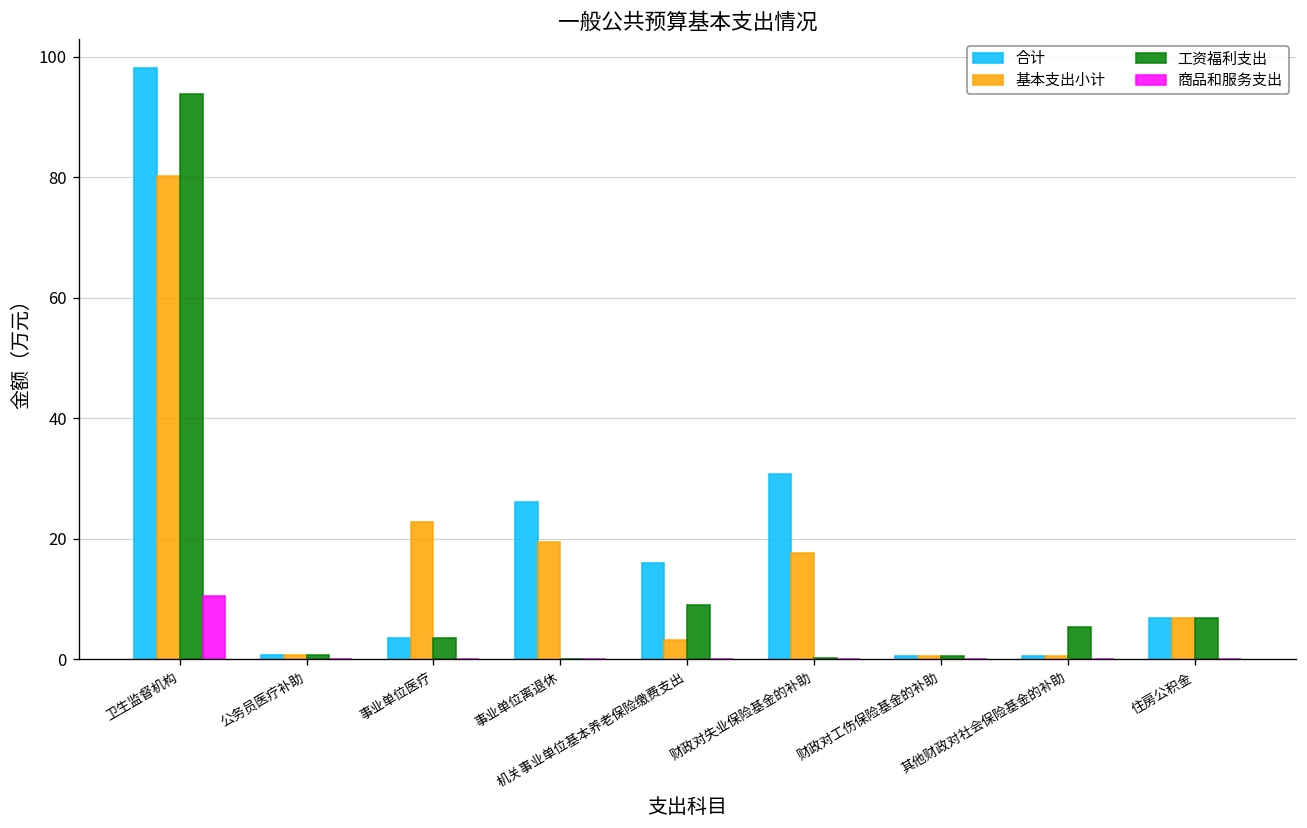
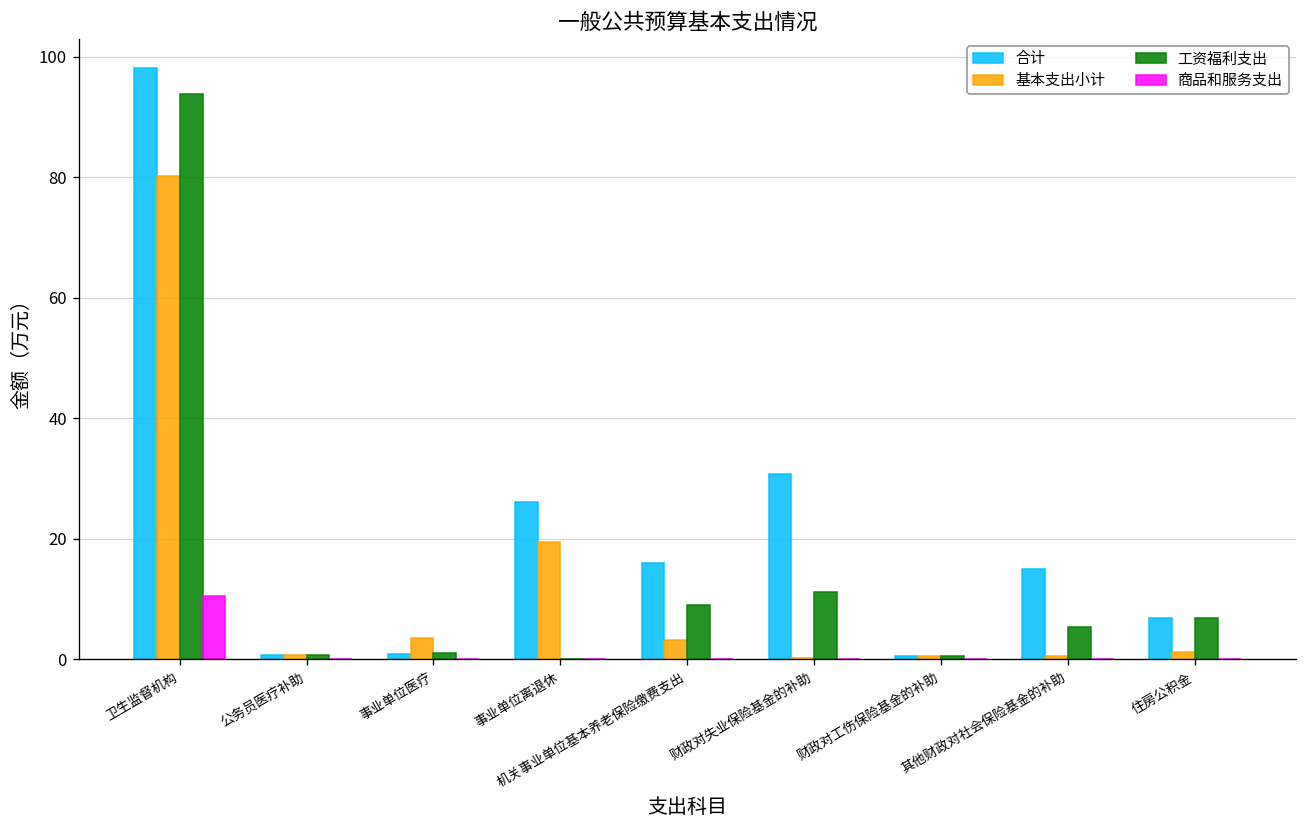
合计, 事业单位医疗: 4 -> 1
基本支出小计, 事业单位医疗: 23 -> 4
工资福利支出, 事业单位医疗: 4 -> 1
基本支出小计, 财政对失业保险基金的补助: 18 -> 0
工资福利支出, 财政对失业保险基金的补助: 0 -> 11
合计, 其他财政对社会保险基金的补助: 1 -> 15
基本支出小计, 住房公积金: 7 -> 1
